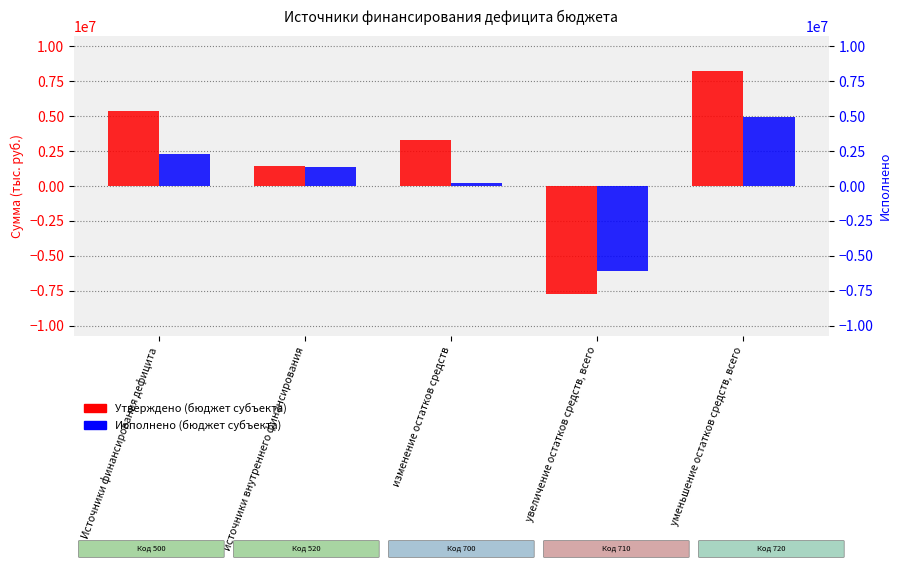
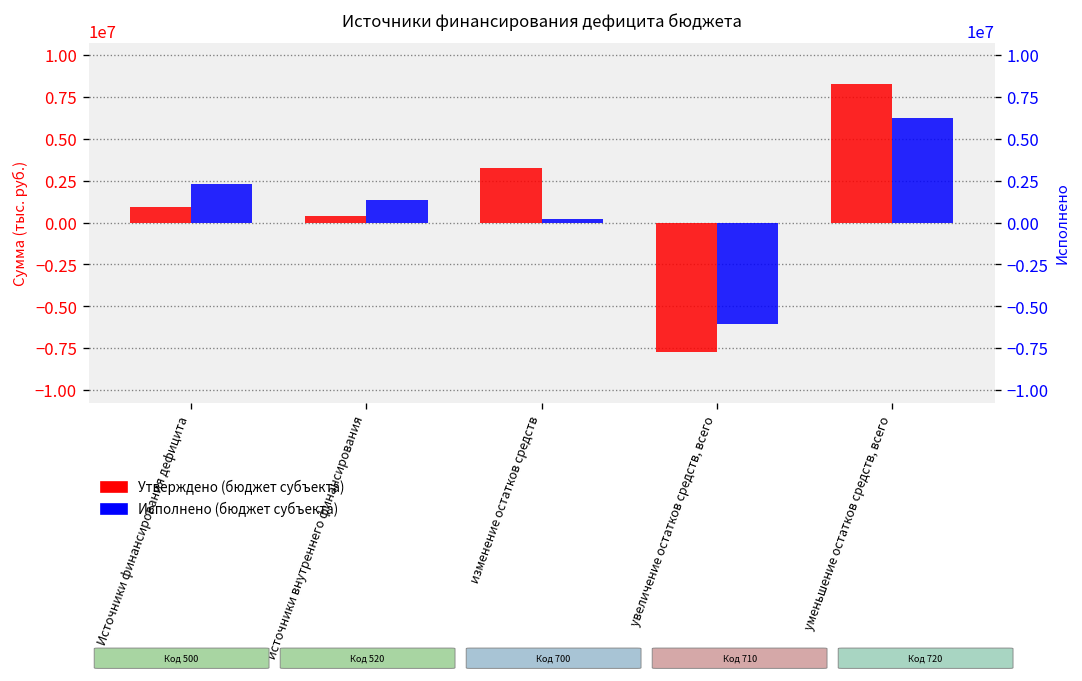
Утверждено (бюджет субъекта), Источники финансирования дефицита: 5300000 -> 900000
Утверждено (бюджет субъекта), источники внутреннего финансирования: 1400000 -> 400000
Исполнено (бюджет субъекта), уменьшение остатков средств, всего: 4900000 -> 6300000
